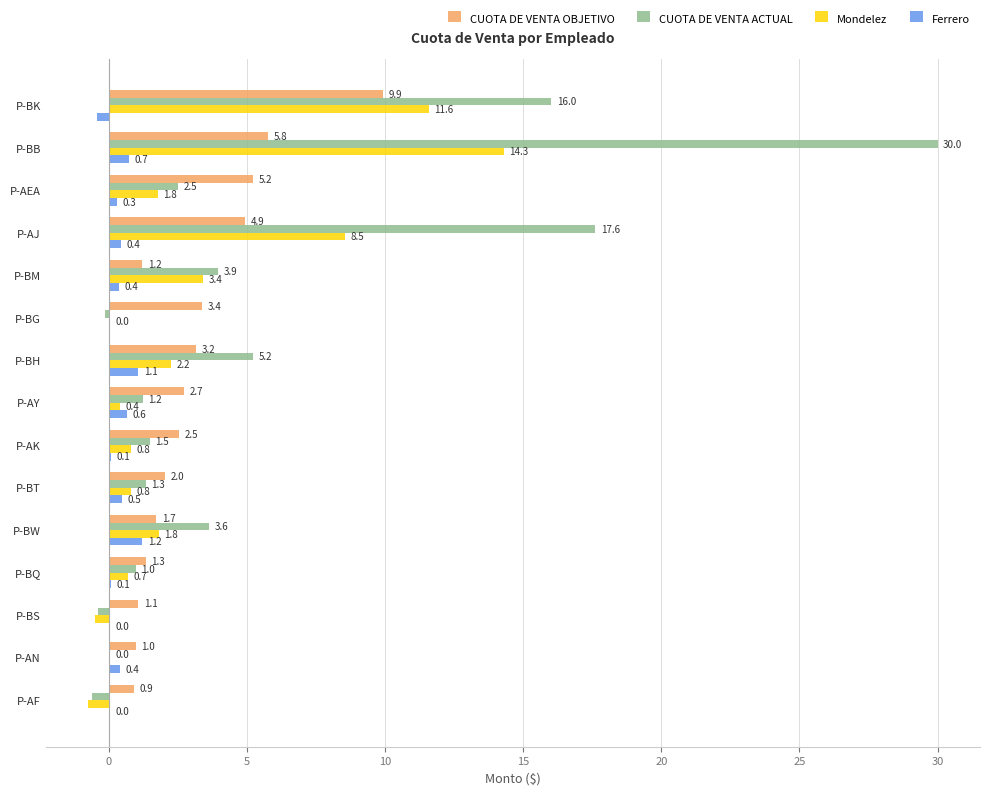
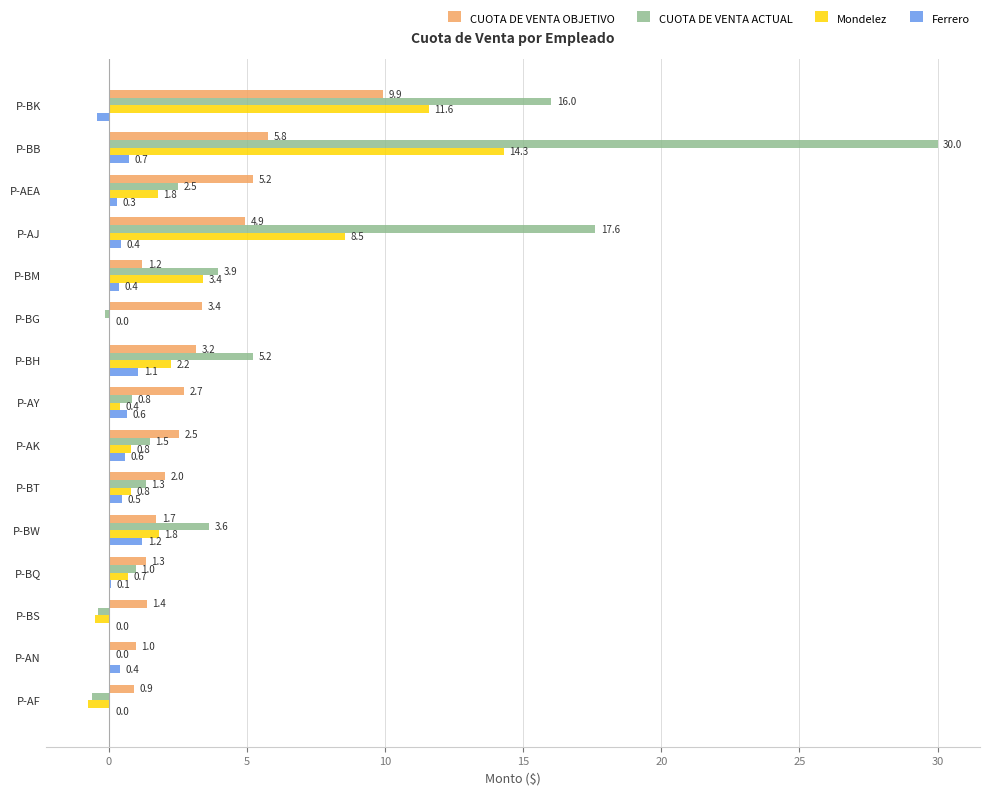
CUOTA DE VENTA ACTUAL, P-AY: 1.2 -> 0.8
Ferrero, P-AK: 0.1 -> 0.6
CUOTA DE VENTA OBJETIVO, P-BS: 1.1 -> 1.4
